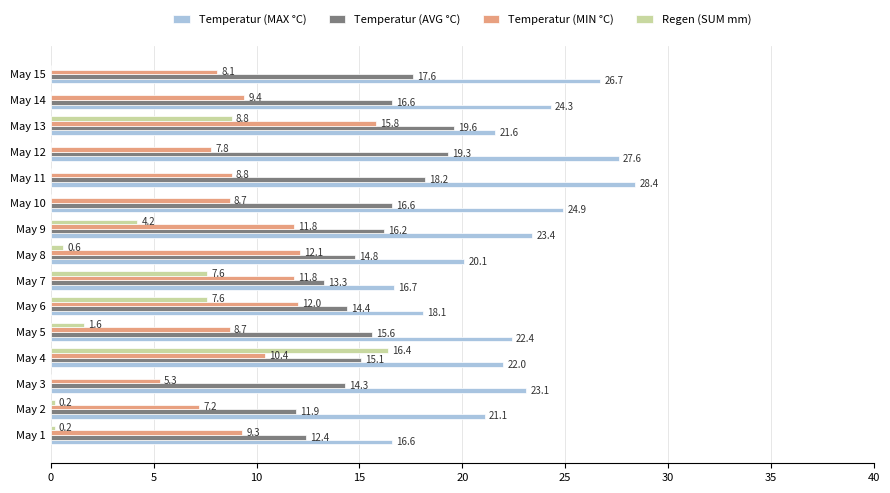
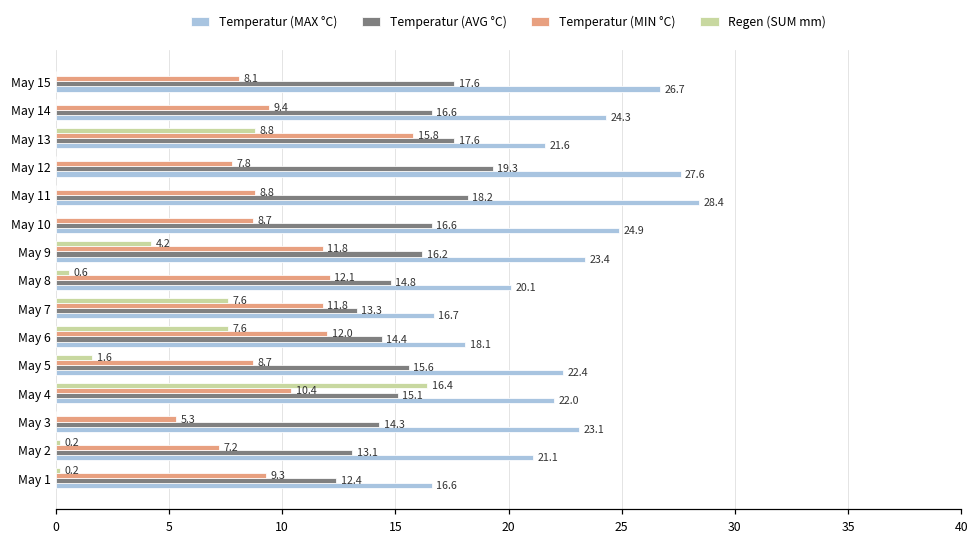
Temperatur (AVG °C), May 13: 19.6 -> 17.6
Temperatur (AVG °C), May 2: 11.9 -> 13.1
